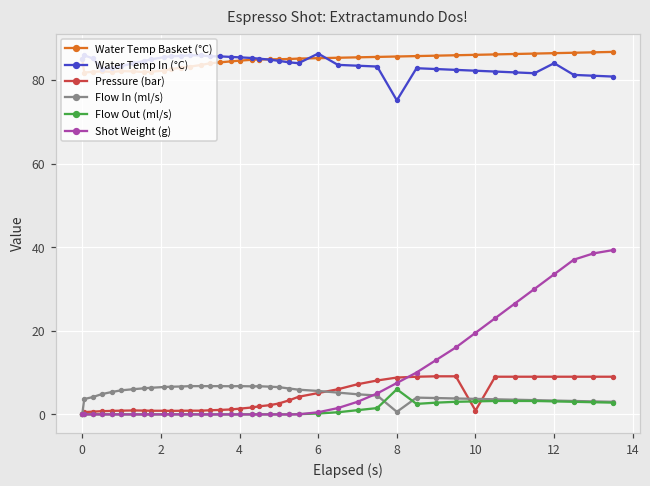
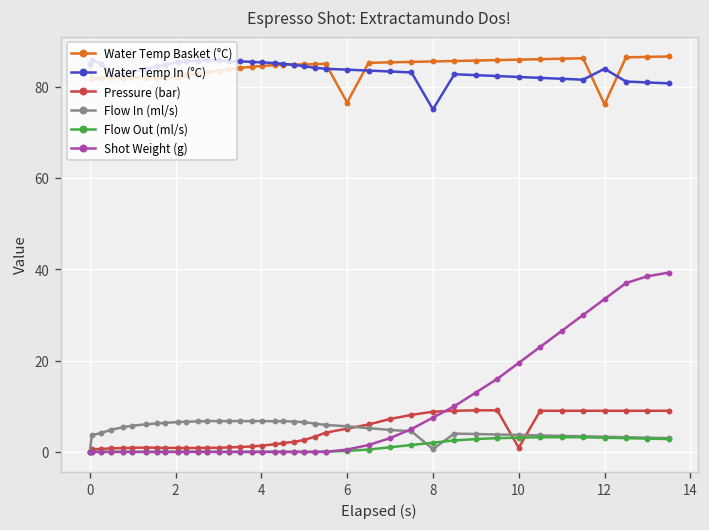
Water Temp Basket (°C), 6: 85 -> 77
Water Temp In (°C), 6: 86 -> 84
Flow Out (ml/s), 8: 6 -> 2
Water Temp Basket (°C), 12: 86 -> 76
